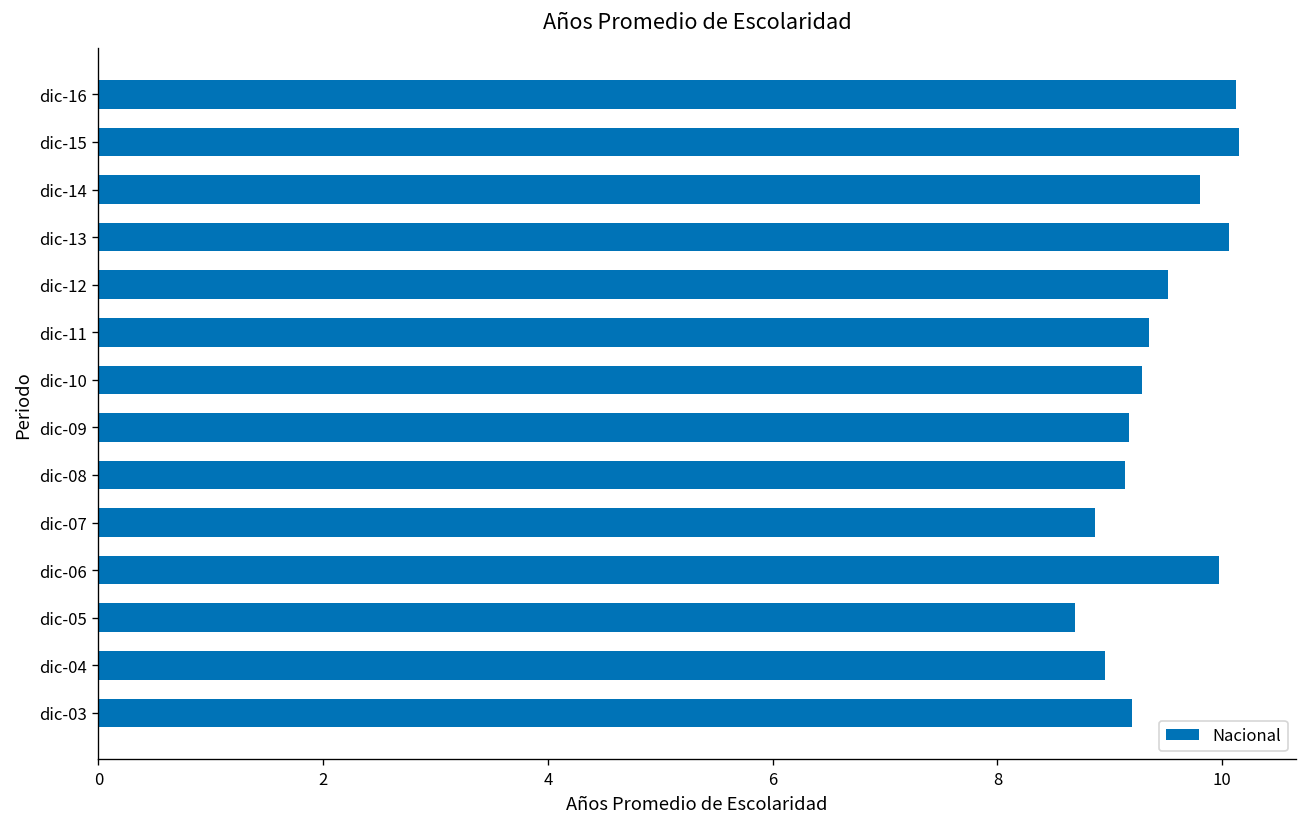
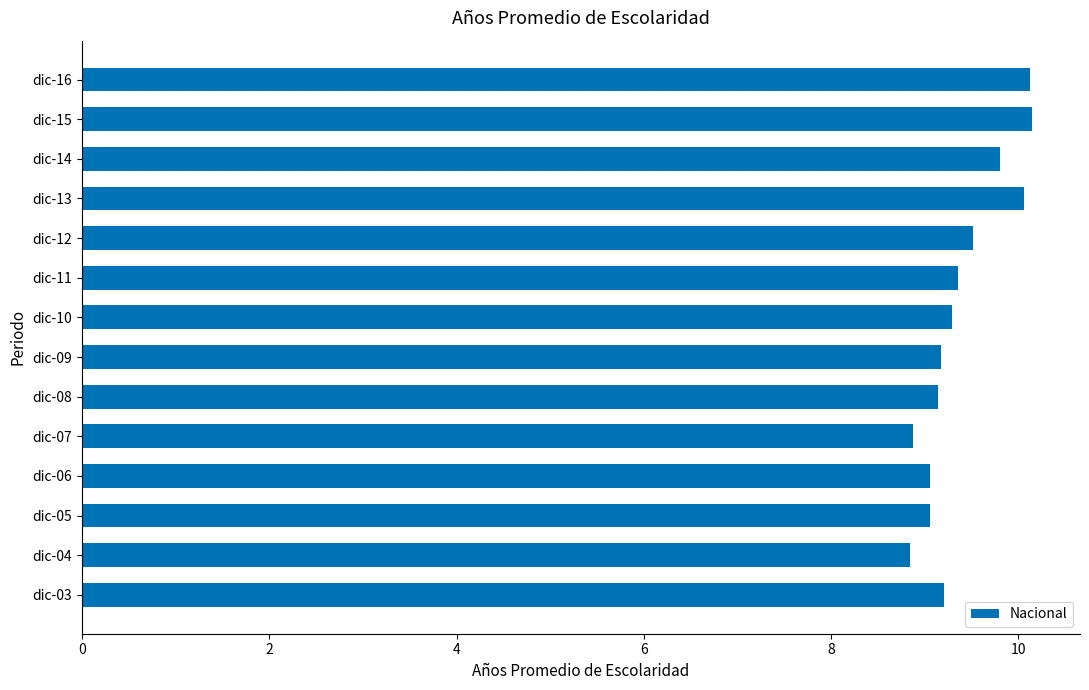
dic-06: 10.0 -> 9.1
dic-05: 8.7 -> 9.1
dic-04: 9.0 -> 8.8
